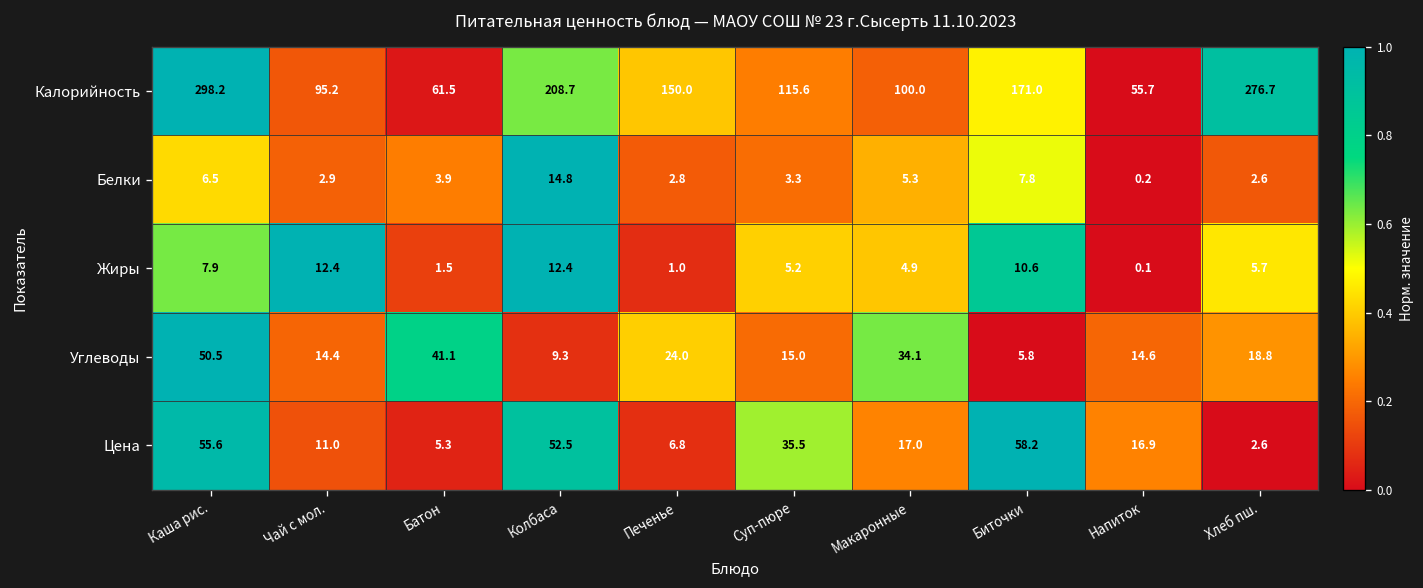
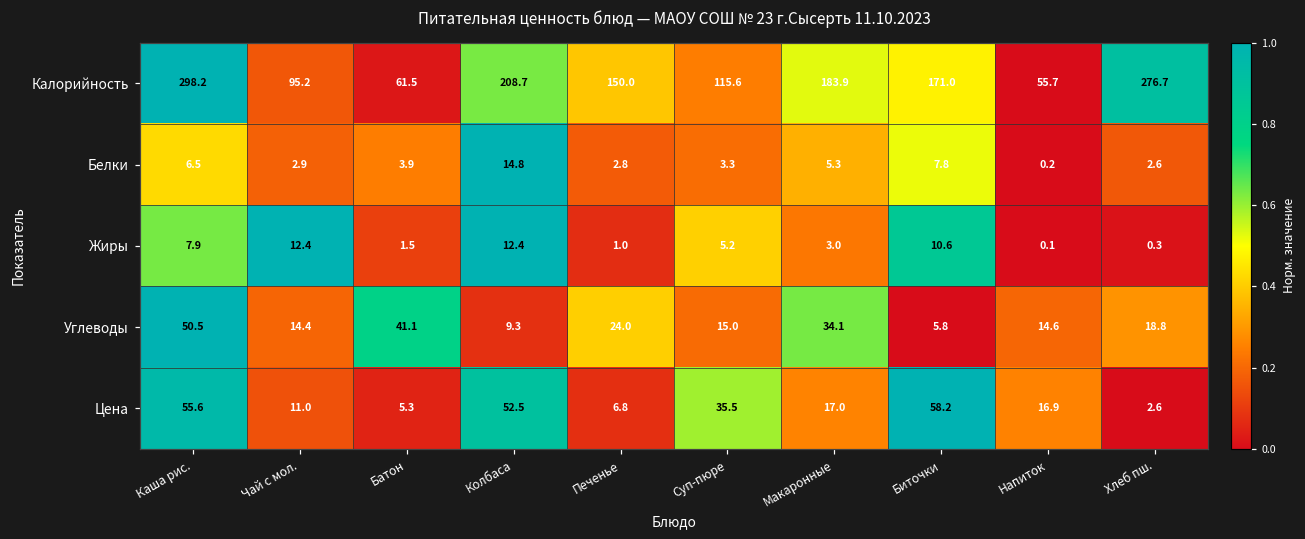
Калорийность, Макаронные: 100.0 -> 183.9
Жиры, Макаронные: 4.9 -> 3.0
Жиры, Хлеб пш.: 5.7 -> 0.3
